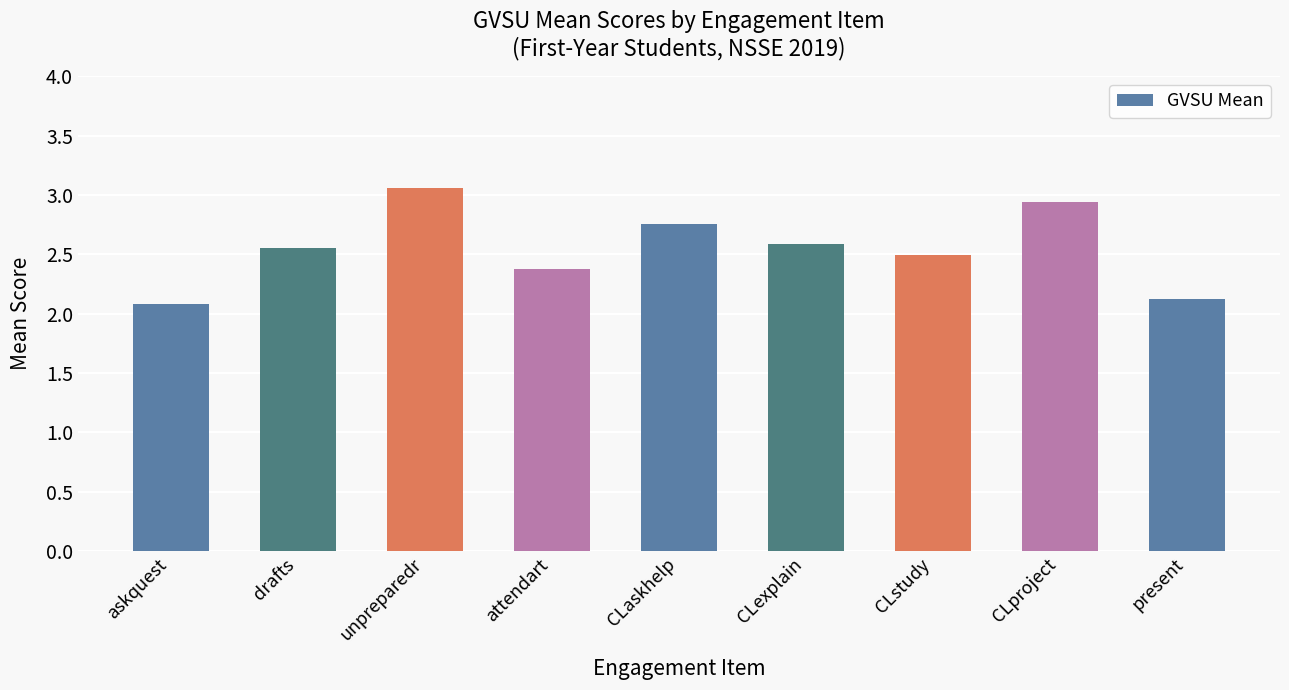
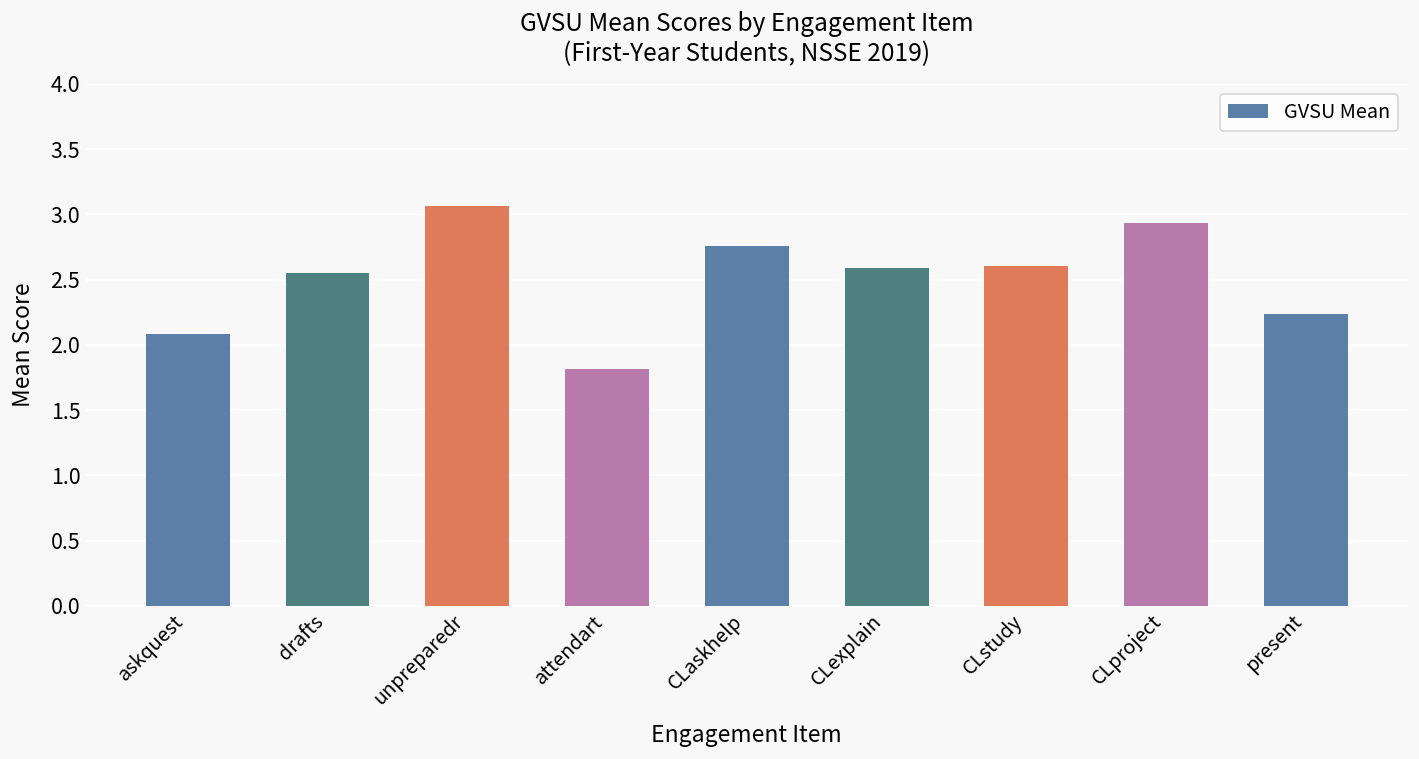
attendart: 2.37 -> 1.81
CLstudy: 2.49 -> 2.60
present: 2.12 -> 2.24
